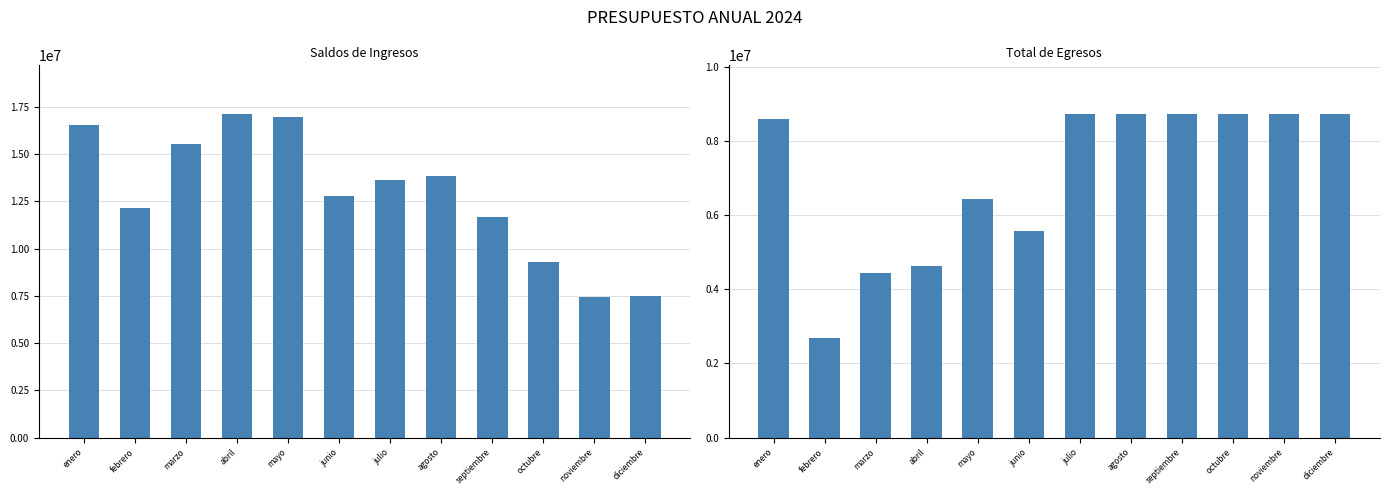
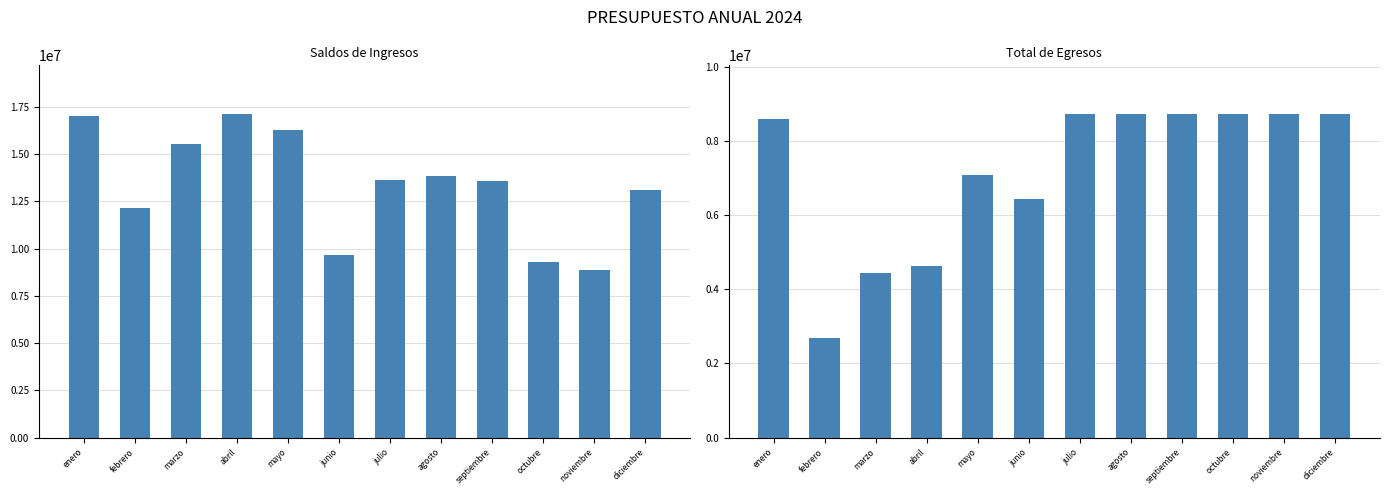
Saldos de Ingresos, enero: 16500000 -> 17000000
Saldos de Ingresos, mayo: 16900000 -> 16300000
Saldos de Ingresos, junio: 12800000 -> 9700000
Saldos de Ingresos, septiembre: 11700000 -> 13600000
Saldos de Ingresos, noviembre: 7400000 -> 8900000
Saldos de Ingresos, diciembre: 7500000 -> 13100000
Total de Egresos, mayo: 6400000 -> 7100000
Total de Egresos, junio: 5600000 -> 6400000
